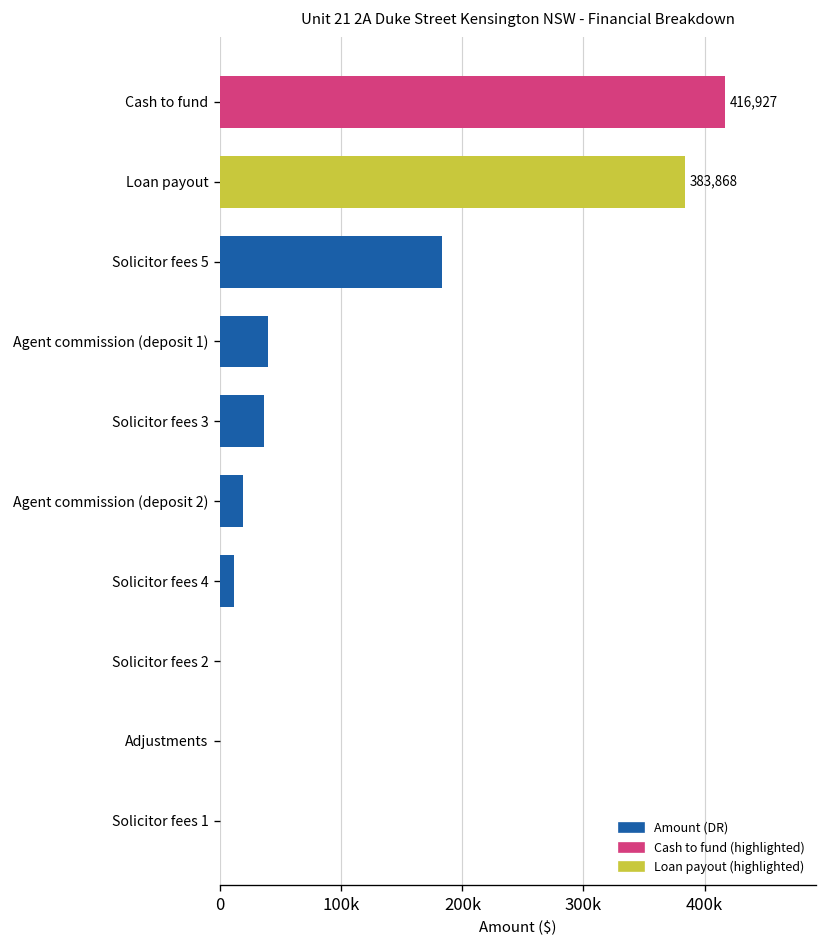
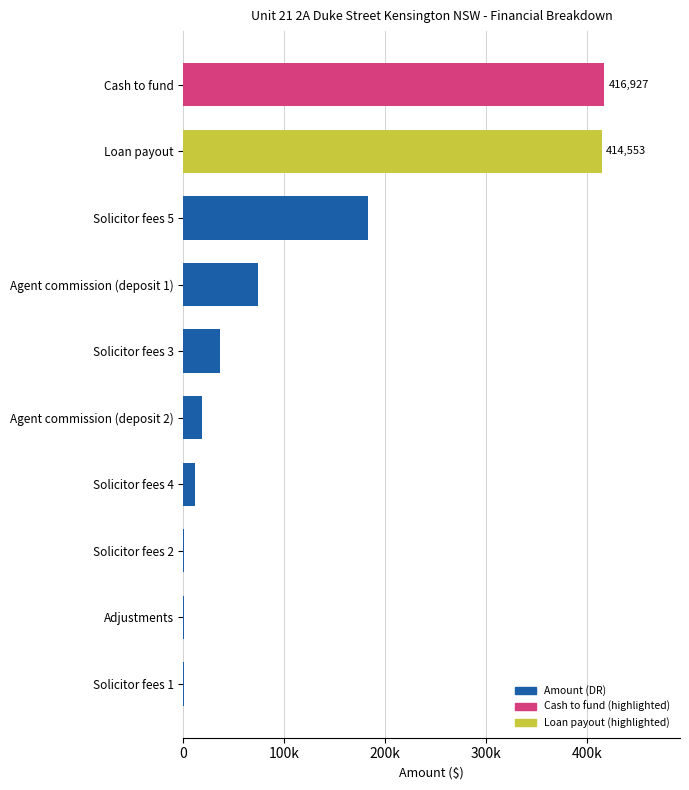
Loan payout: 383,868 -> 414,553
Agent commission (deposit 1): 39000 -> 74000
